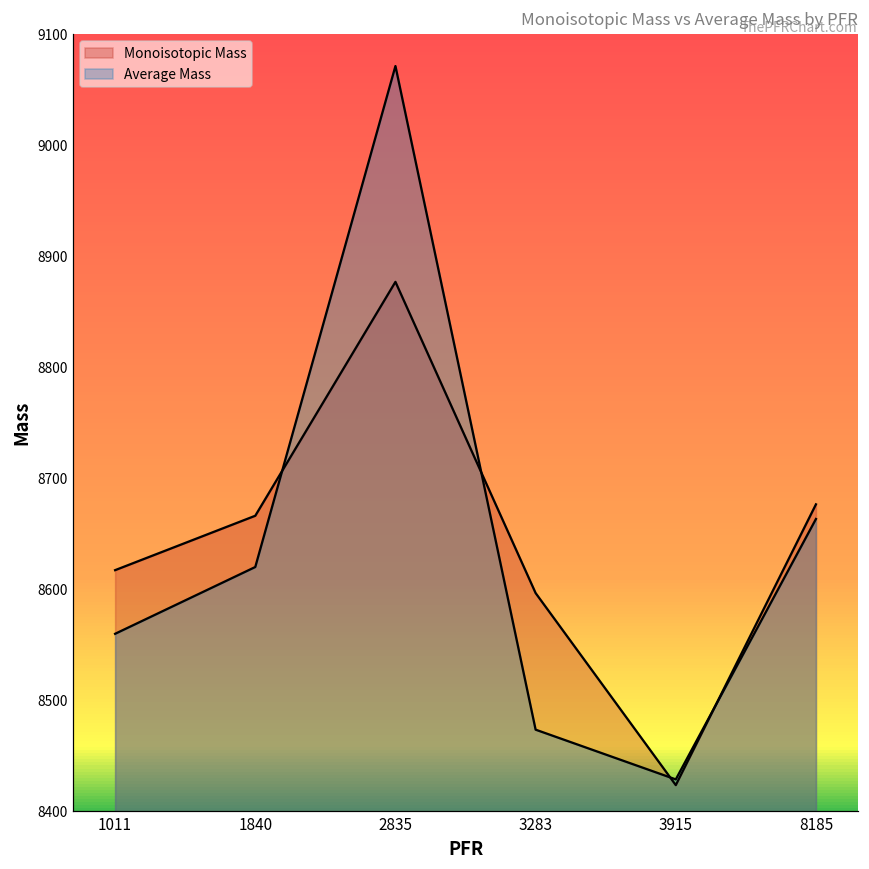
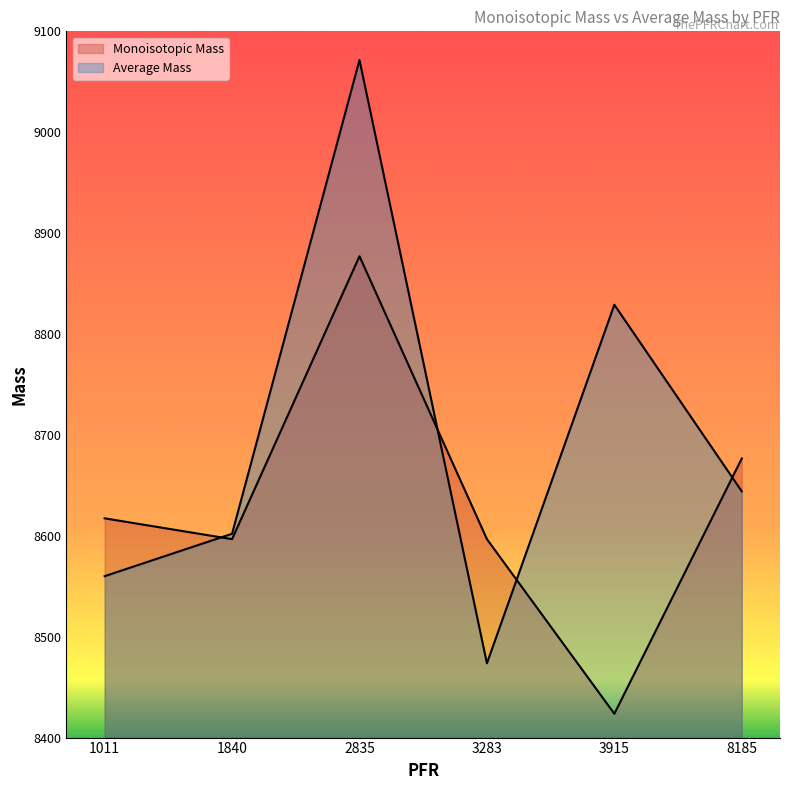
Monoisotopic Mass, 1840: 8666 -> 8597
Average Mass, 1840: 8620 -> 8602
Average Mass, 3915: 8429 -> 8829
Average Mass, 8185: 8663 -> 8644
